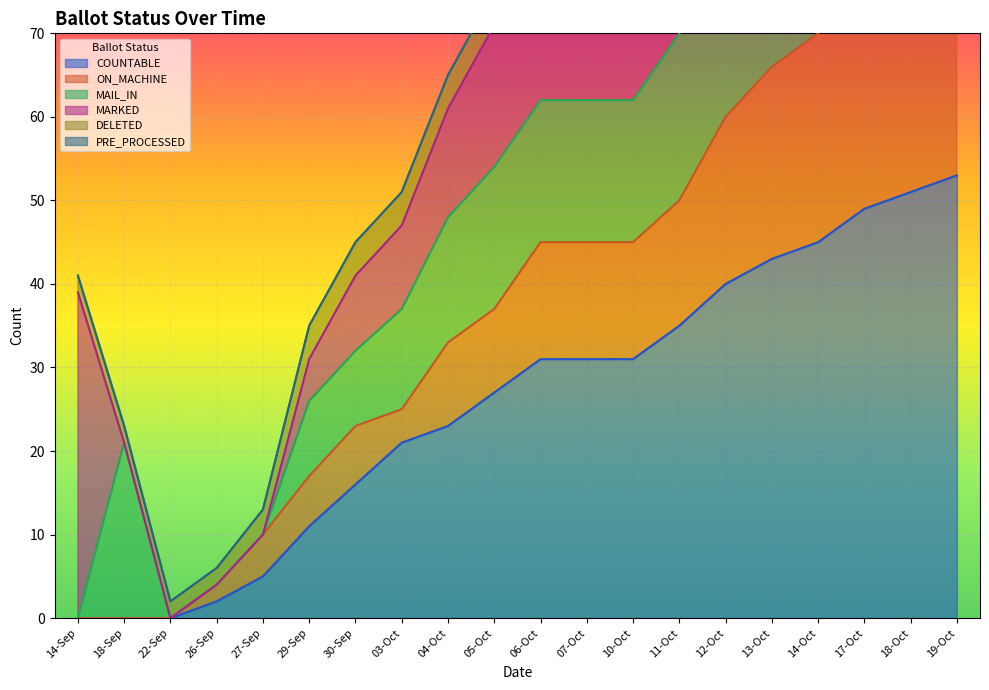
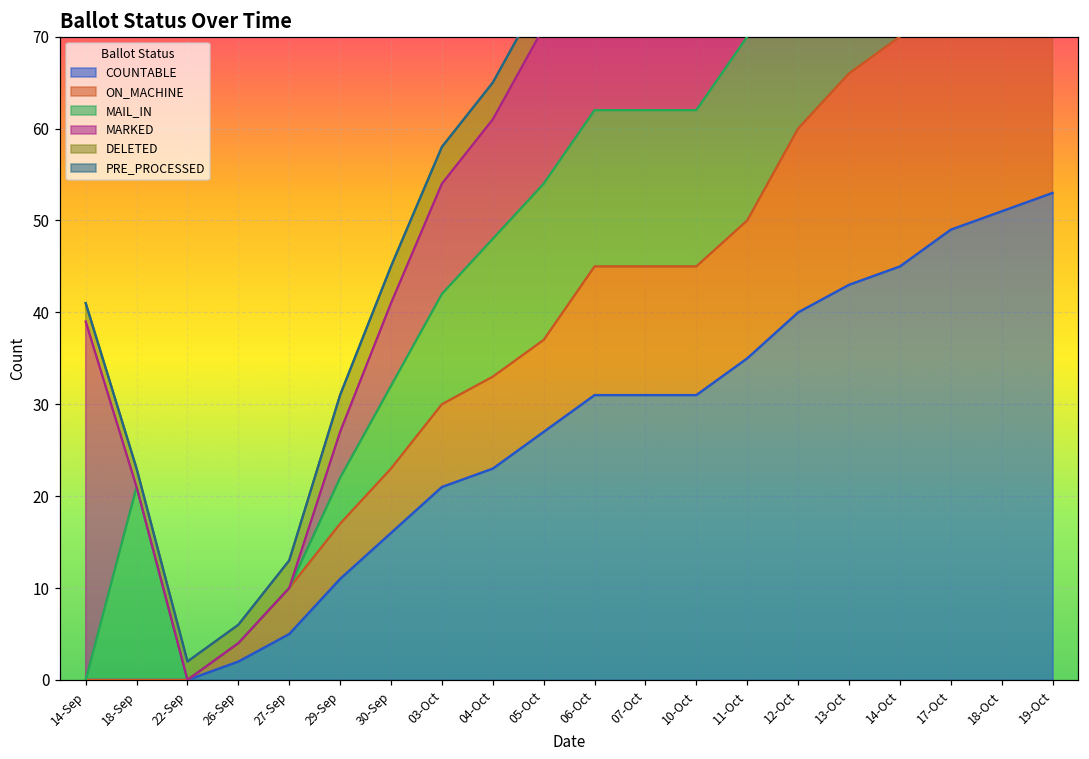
MAIL_IN, 29-Sep: 9 -> 5
ON_MACHINE, 03-Oct: 4 -> 9
MARKED, 03-Oct: 10 -> 12
